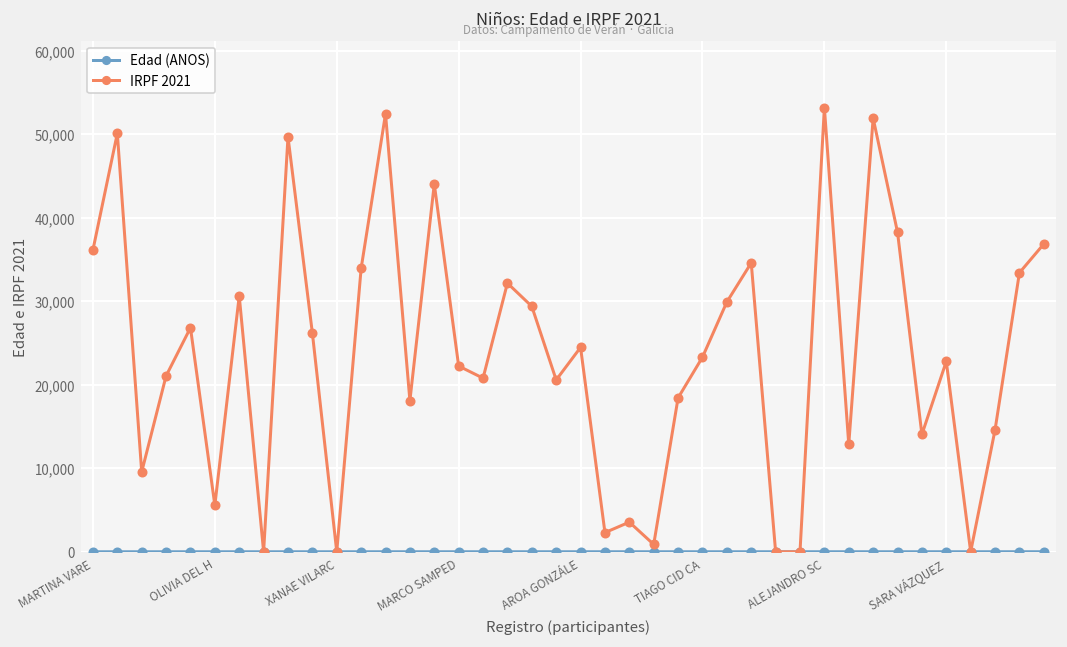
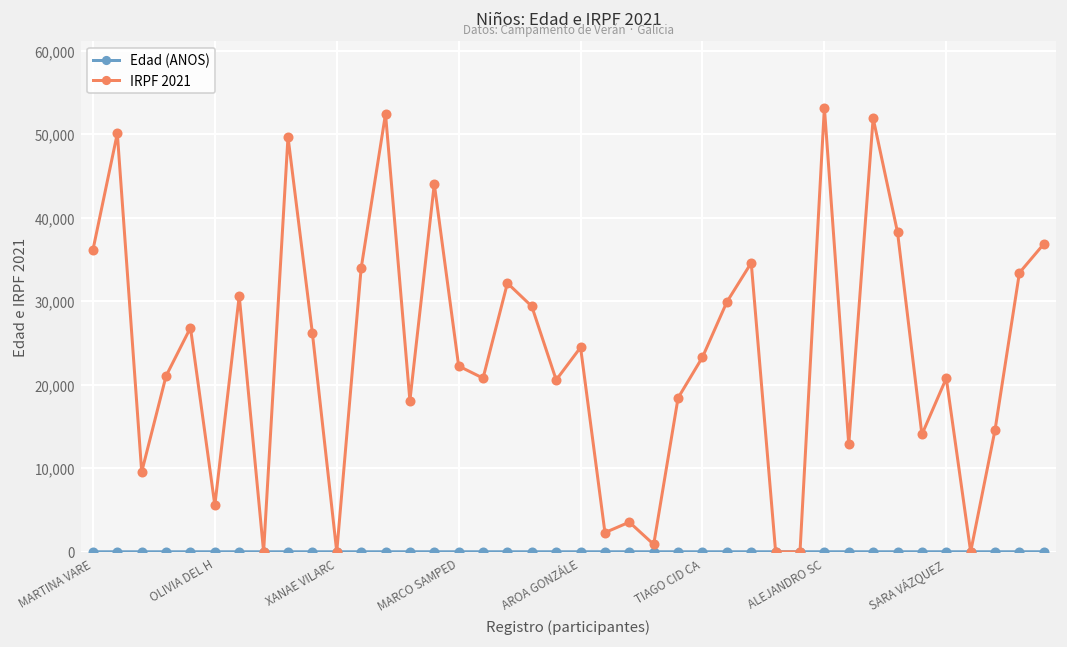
IRPF 2021, SARA VÁZQUEZ: 23,000 -> 21,000
